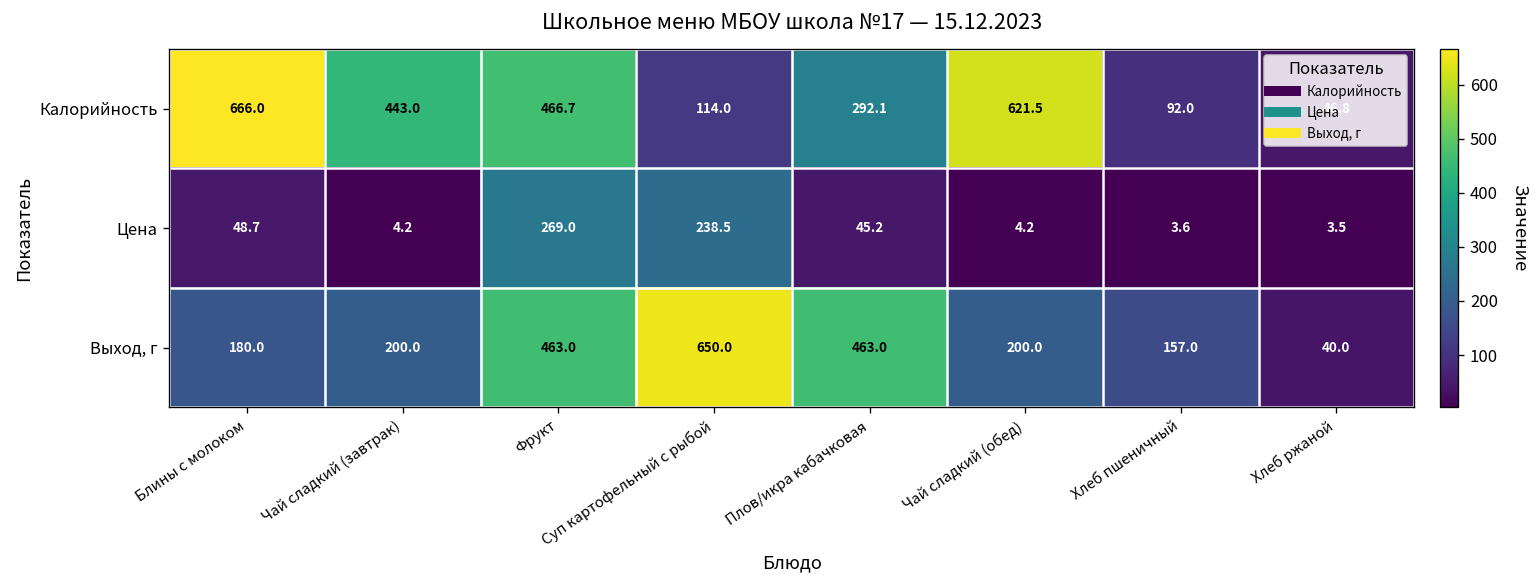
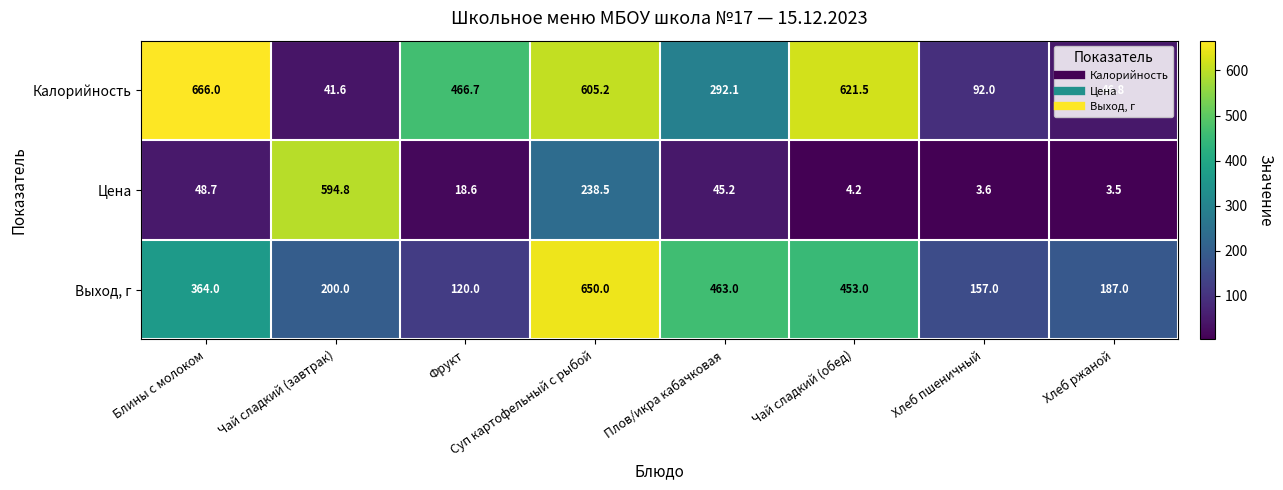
Калорийность, Чай сладкий (завтрак): 443.0 -> 41.6
Калорийность, Суп картофельный с рыбой: 114.0 -> 605.2
Цена, Чай сладкий (завтрак): 4.2 -> 594.8
Цена, Фрукт: 269.0 -> 18.6
Выход, г, Блины с молоком: 180.0 -> 364.0
Выход, г, Фрукт: 463.0 -> 120.0
Выход, г, Чай сладкий (обед): 200.0 -> 453.0
Выход, г, Хлеб ржаной: 40.0 -> 187.0
